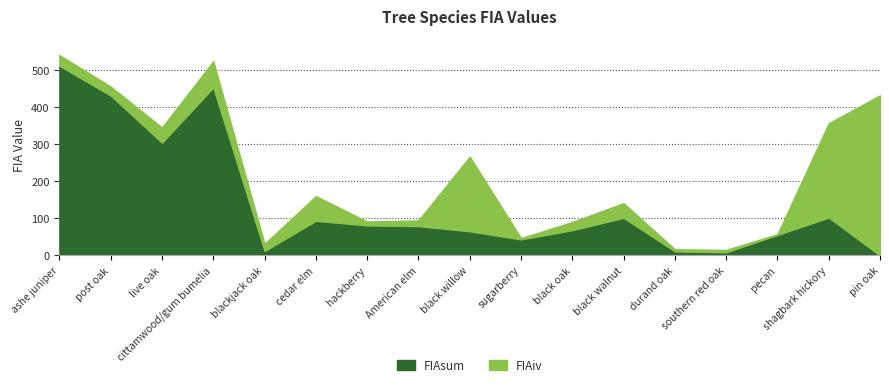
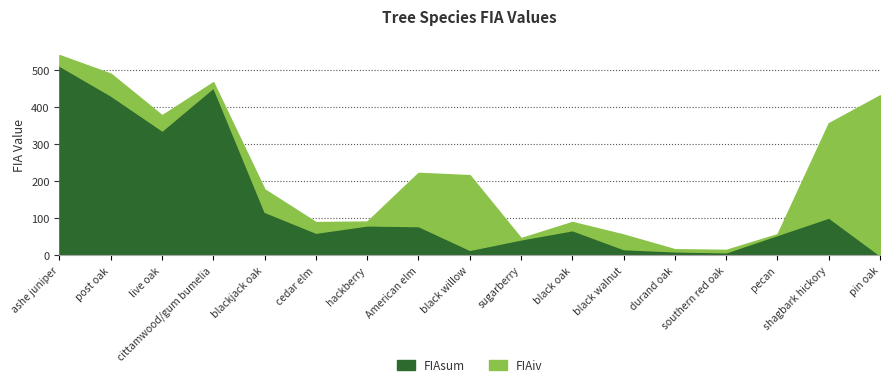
FIAiv, post oak: 20 -> 60
FIAsum, live oak: 300 -> 340
FIAiv, cittamwood/gum bumelia: 70 -> 10
FIAsum, blackjack oak: 10 -> 120
FIAiv, blackjack oak: 20 -> 60
FIAsum, cedar elm: 90 -> 60
FIAiv, cedar elm: 70 -> 30
FIAiv, American elm: 20 -> 140
FIAsum, black willow: 70 -> 20
FIAsum, black walnut: 100 -> 20
